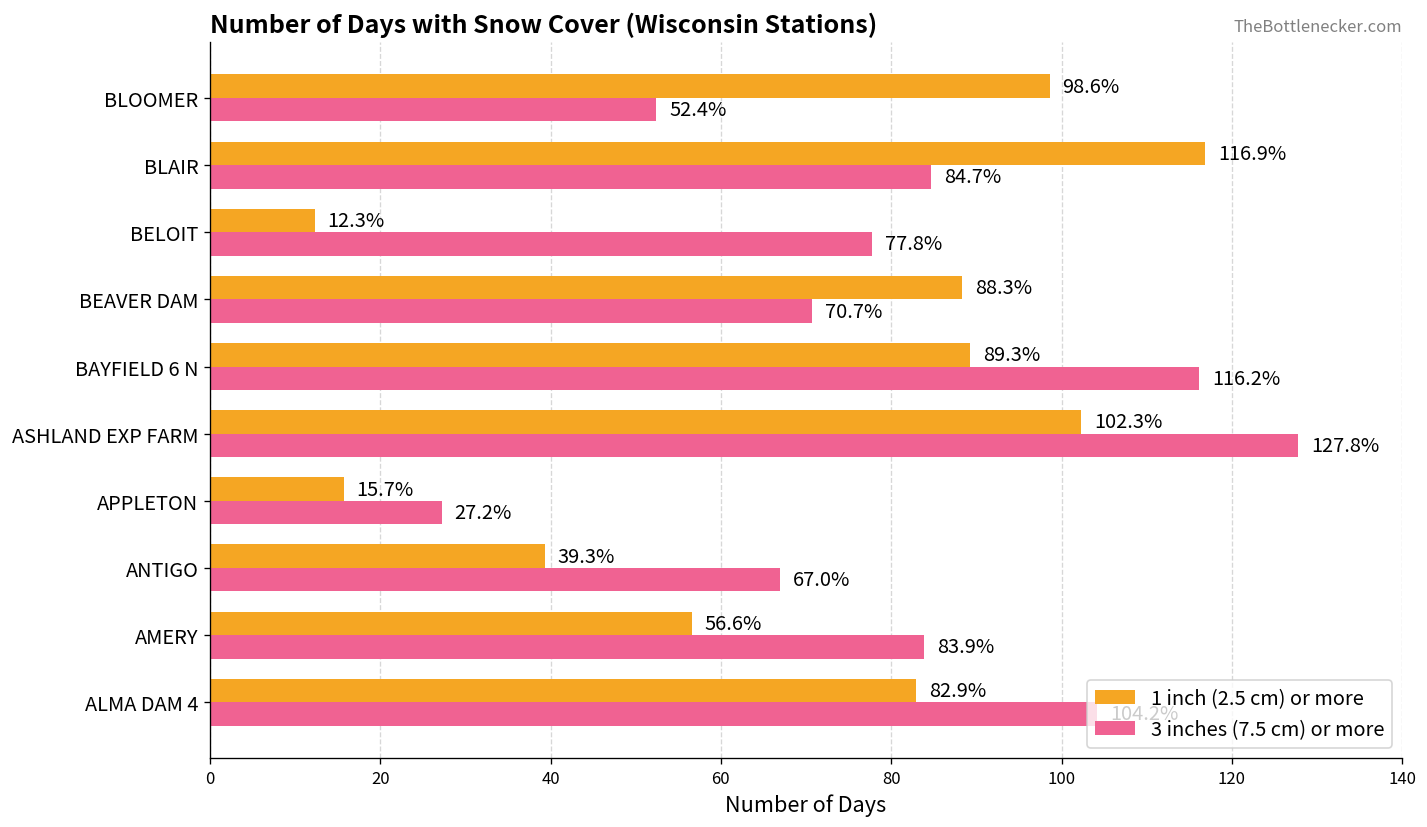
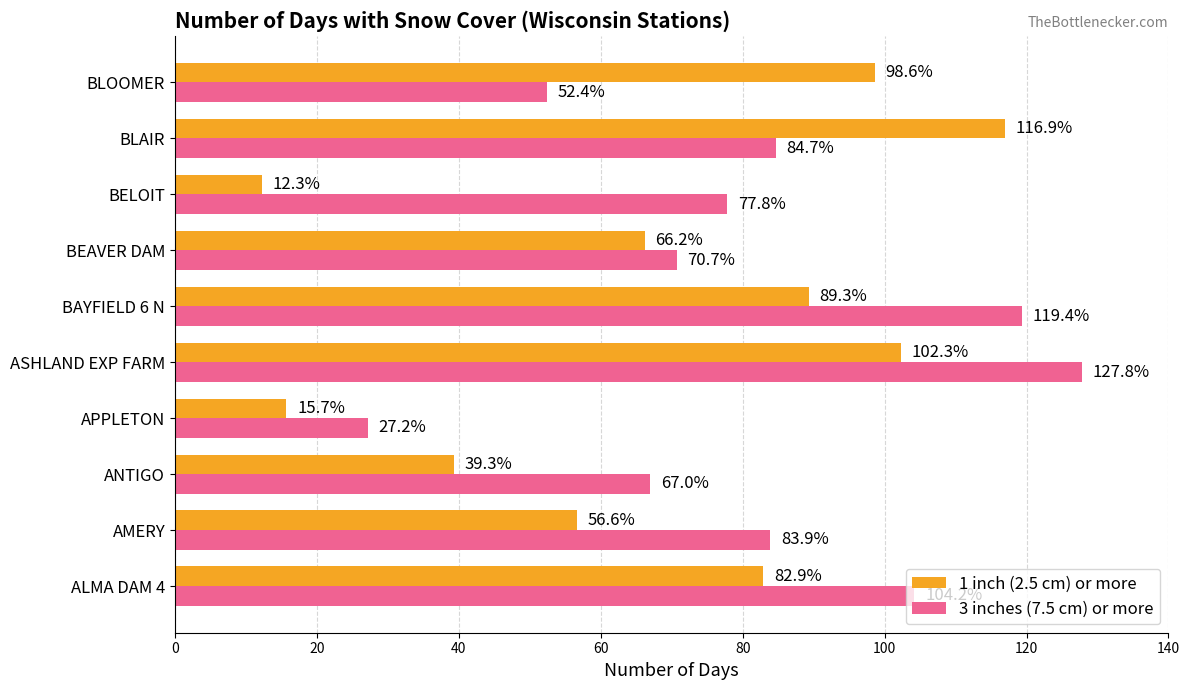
1 inch (2.5 cm) or more, BEAVER DAM: 88.3% -> 66.2%
3 inches (7.5 cm) or more, BAYFIELD 6 N: 116.2% -> 119.4%
